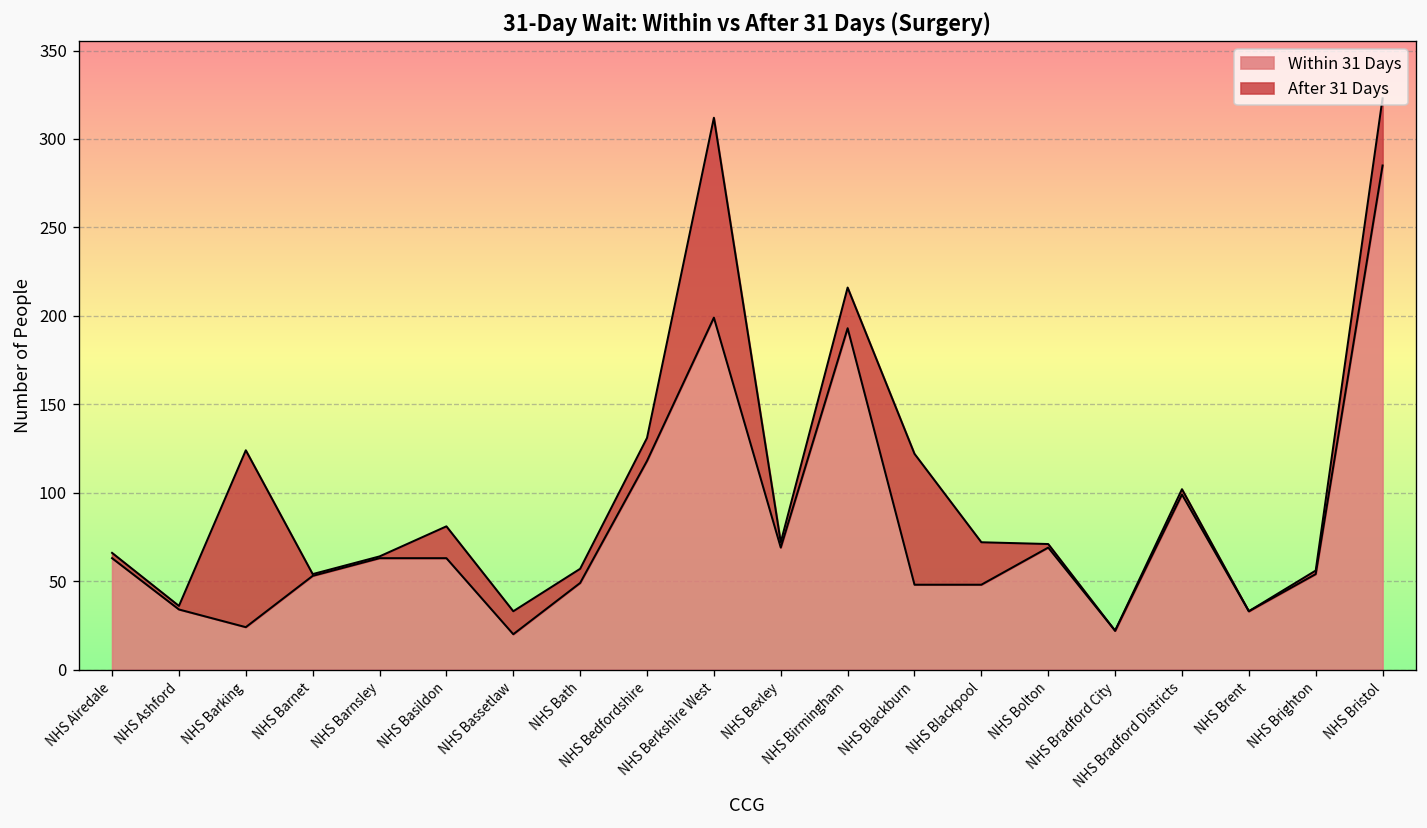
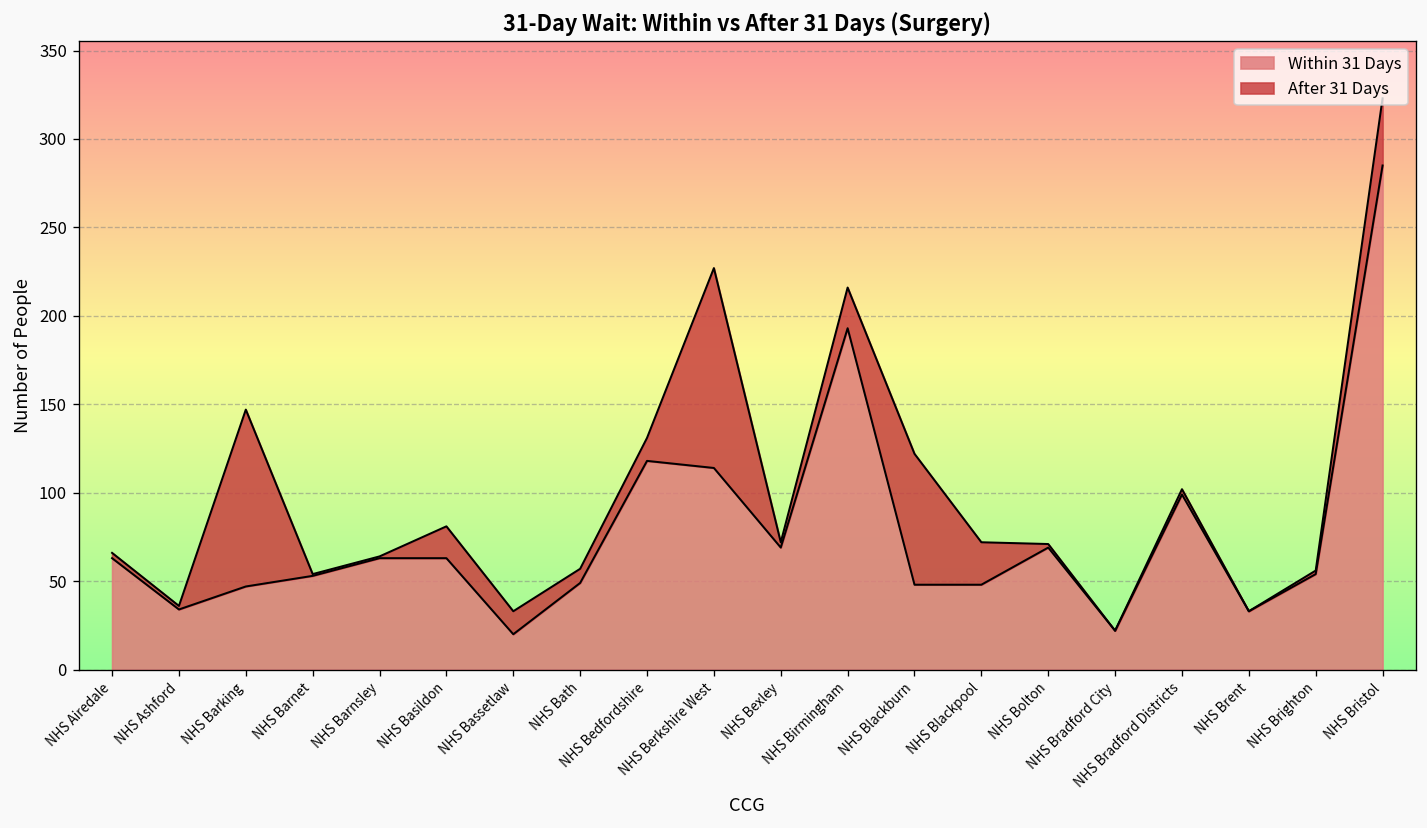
Within 31 Days, NHS Barking: 24 -> 47
Within 31 Days, NHS Berkshire West: 199 -> 114
